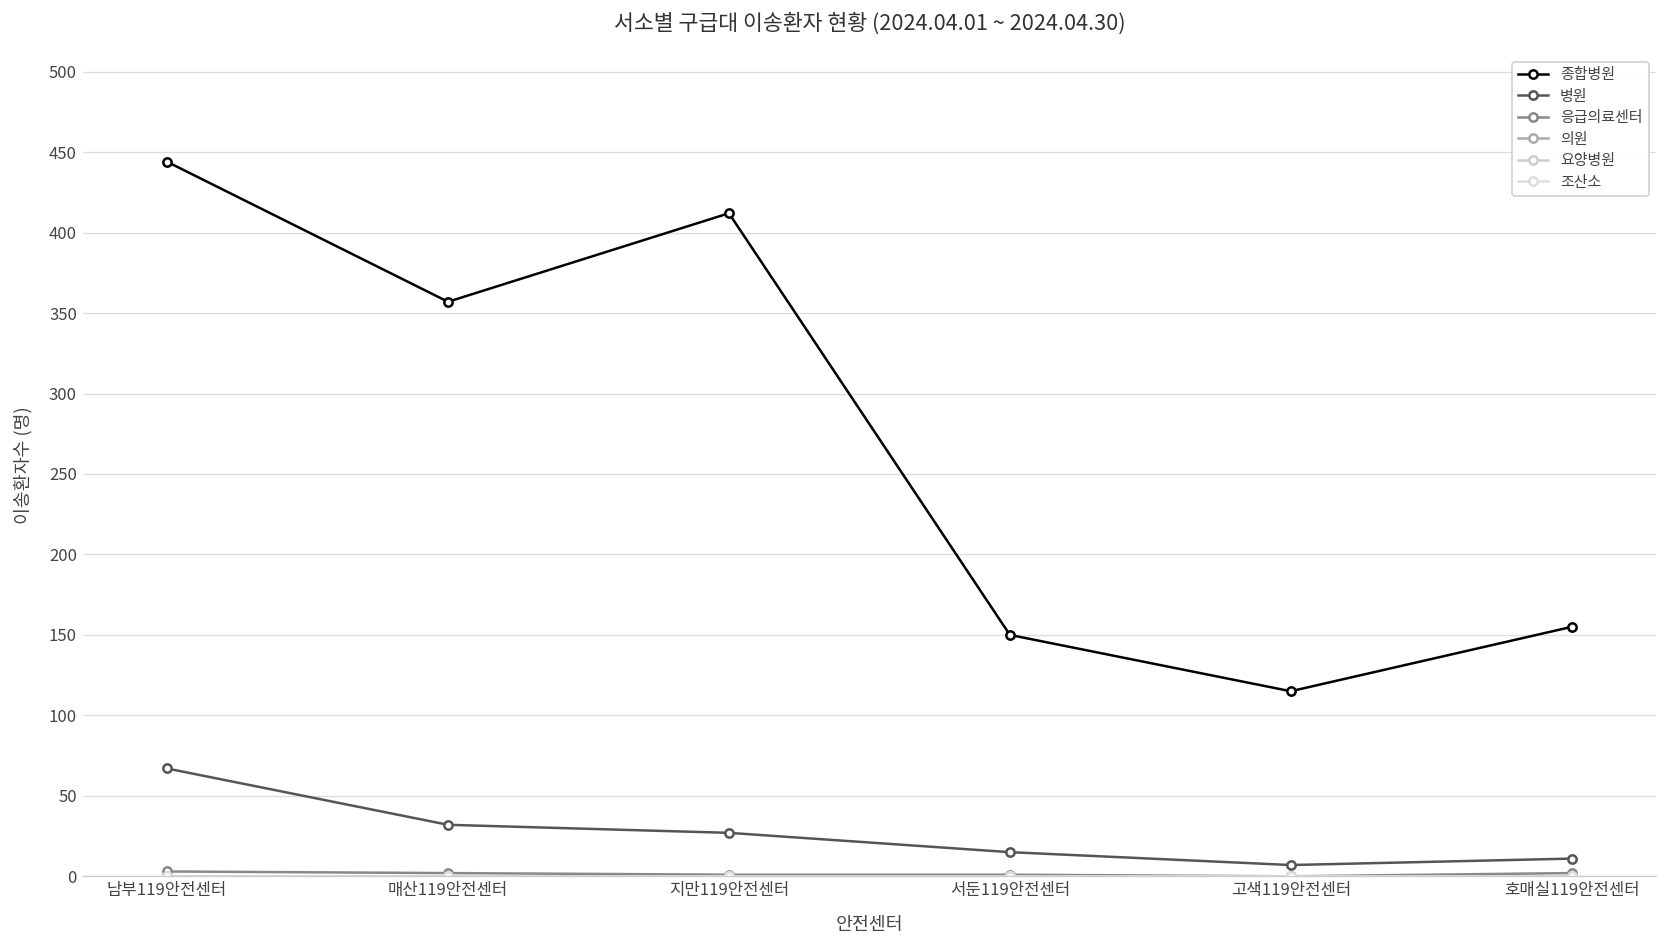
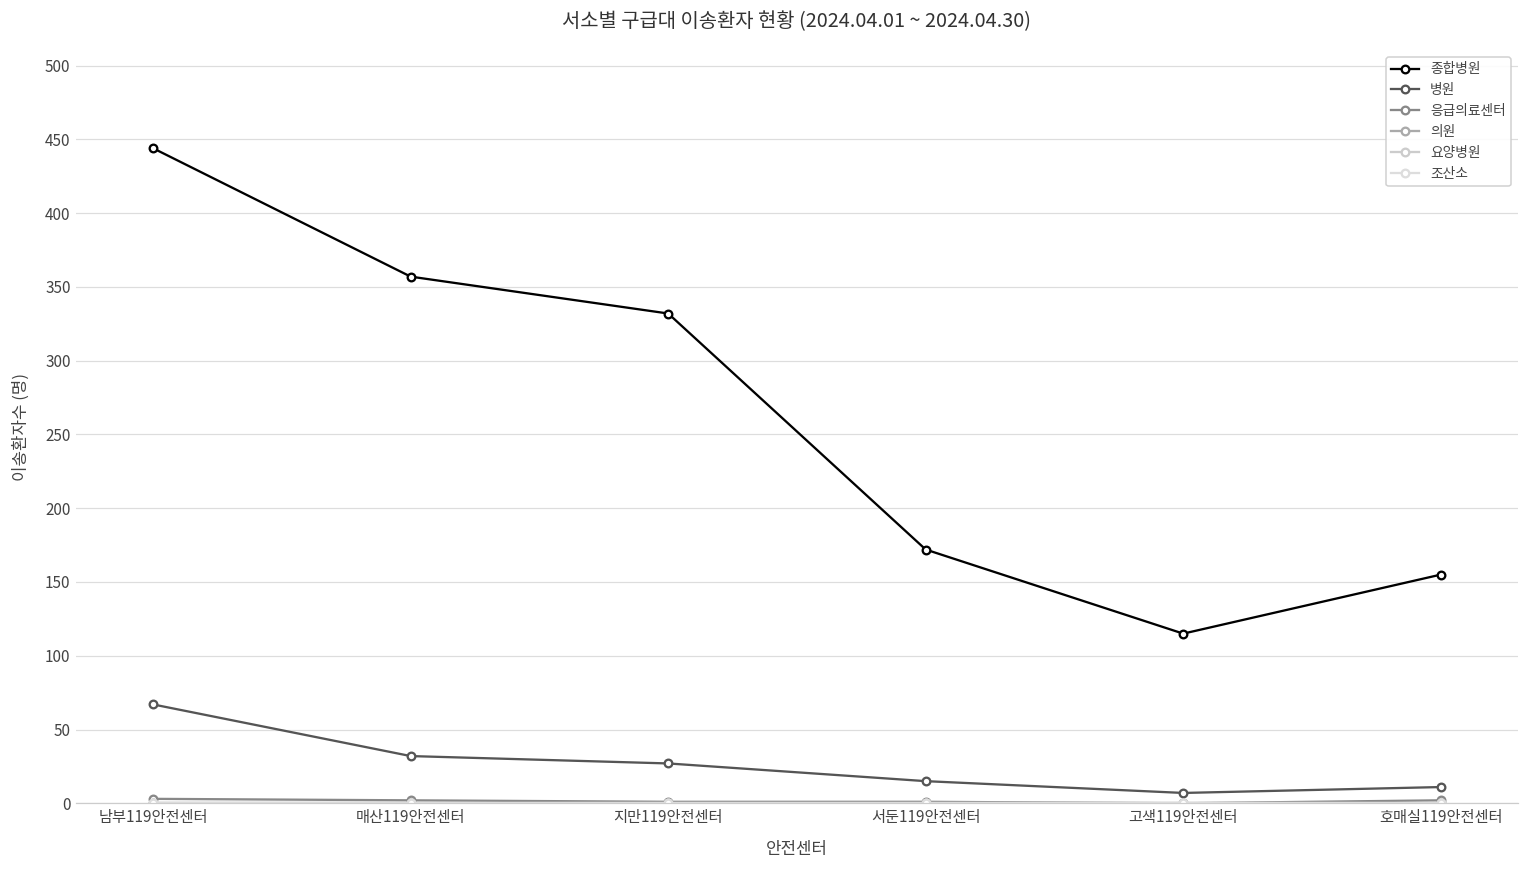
종합병원, 지만119안전센터: 412 -> 332
종합병원, 서둔119안전센터: 150 -> 172
